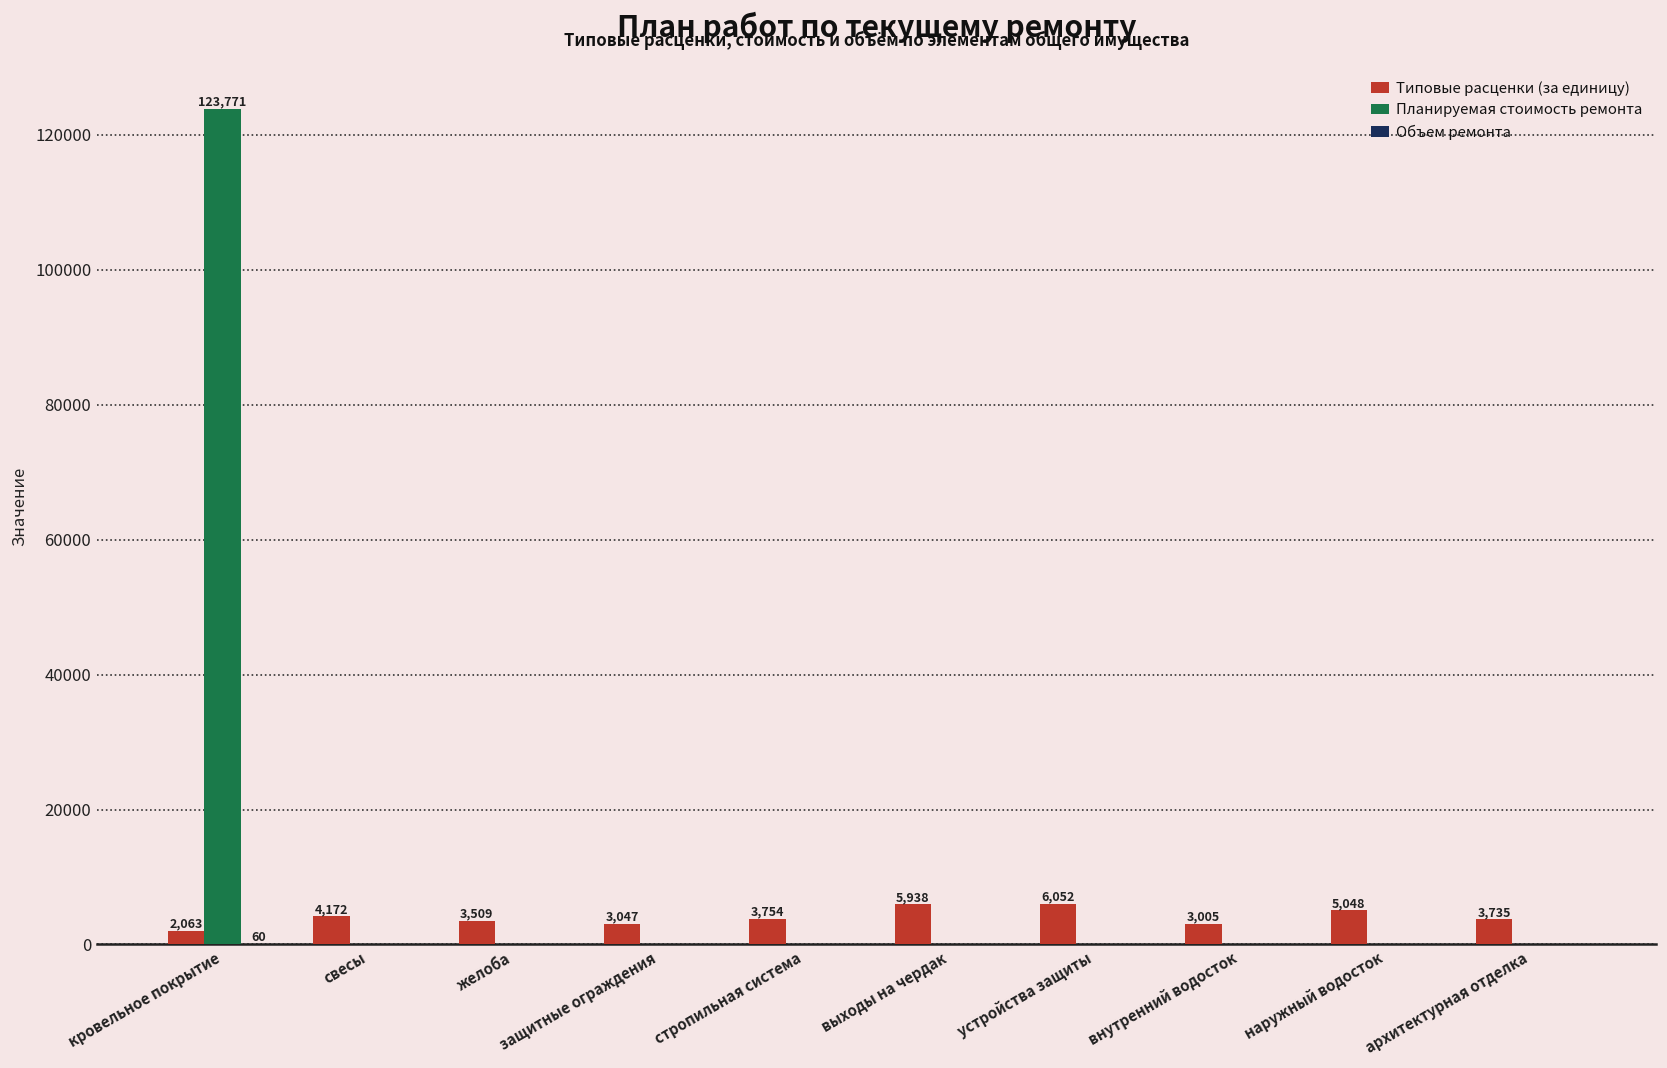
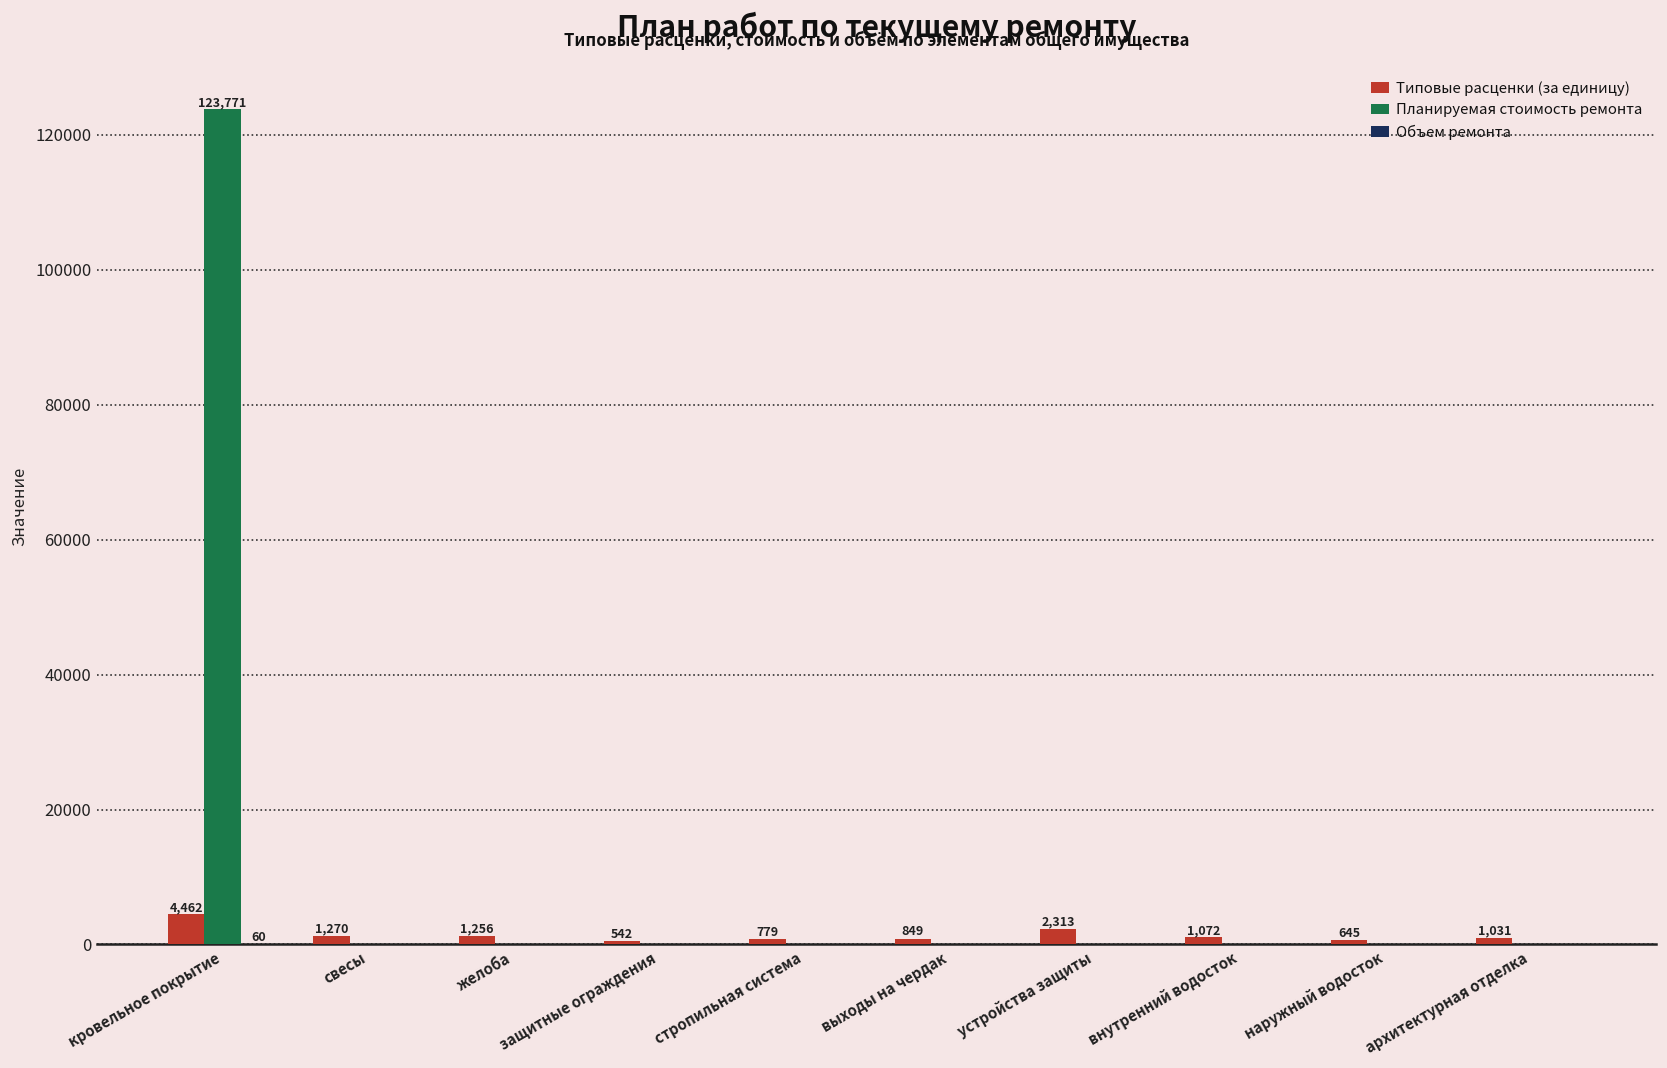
Типовые расценки (за единицу), кровельное покрытие: 2,063 -> 4,462
Типовые расценки (за единицу), свесы: 4,172 -> 1,270
Типовые расценки (за единицу), желоба: 3,509 -> 1,256
Типовые расценки (за единицу), защитные ограждения: 3,047 -> 542
Типовые расценки (за единицу), стропильная система: 3,754 -> 779
Типовые расценки (за единицу), выходы на чердак: 5,938 -> 849
Типовые расценки (за единицу), устройства защиты: 6,052 -> 2,313
Типовые расценки (за единицу), внутренний водосток: 3,005 -> 1,072
Типовые расценки (за единицу), наружный водосток: 5,048 -> 645
Типовые расценки (за единицу), архитектурная отделка: 3,735 -> 1,031
